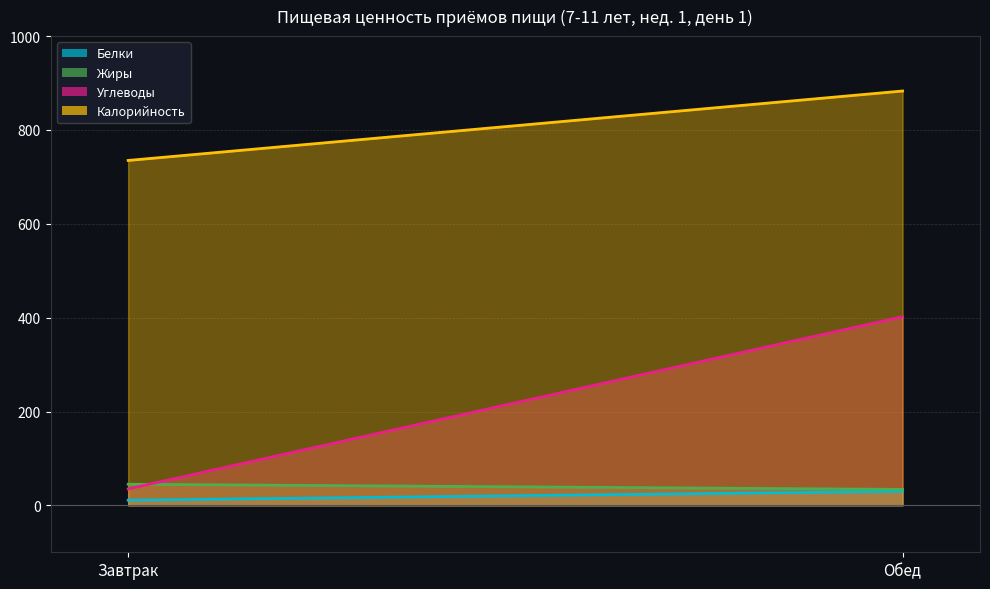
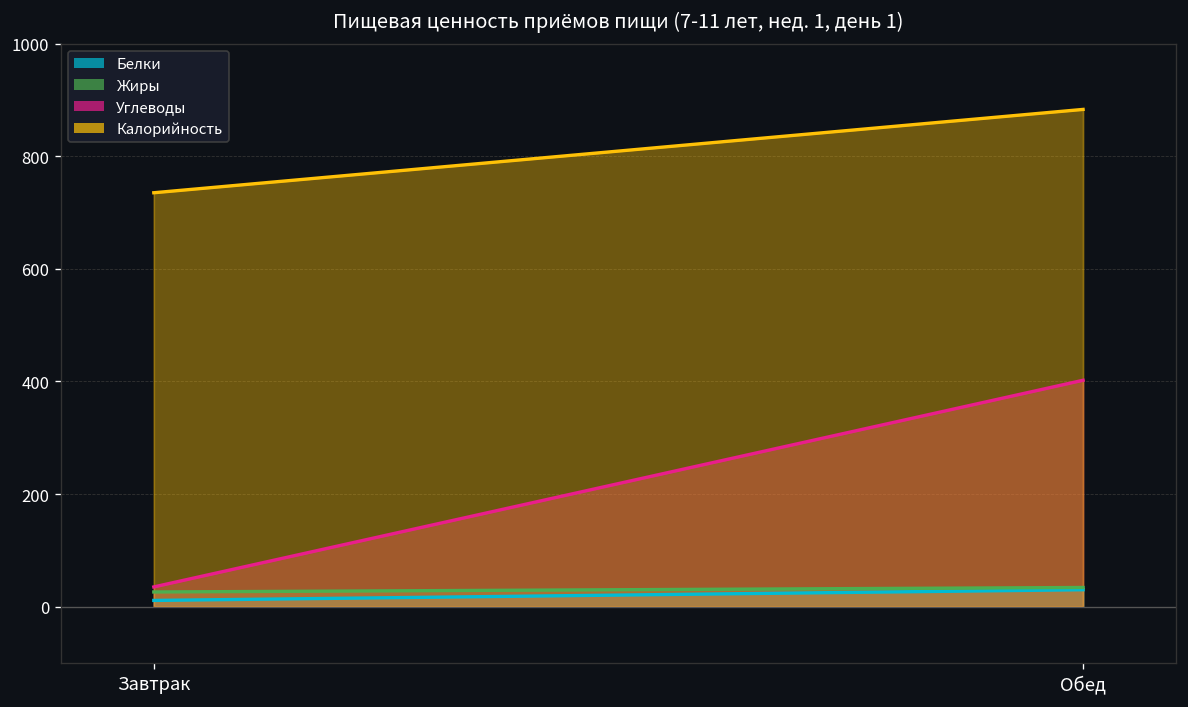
Жиры, Завтрак: 50 -> 30
